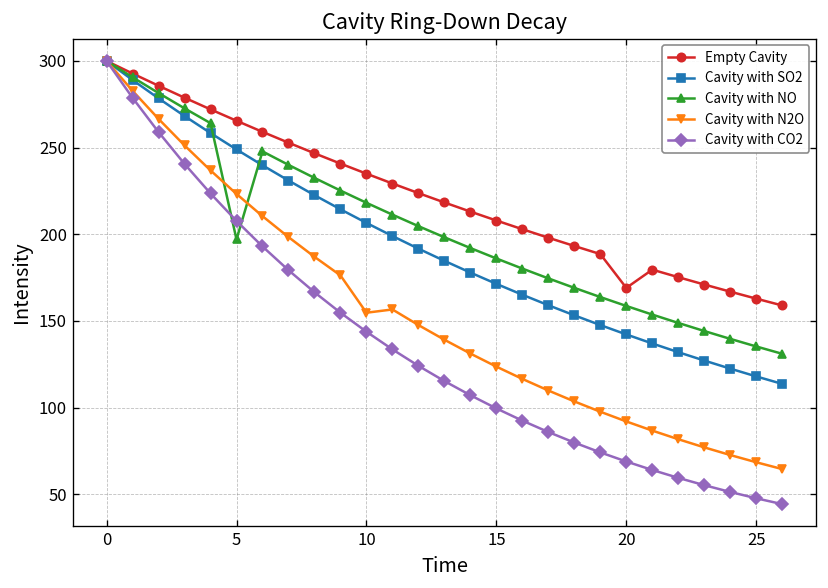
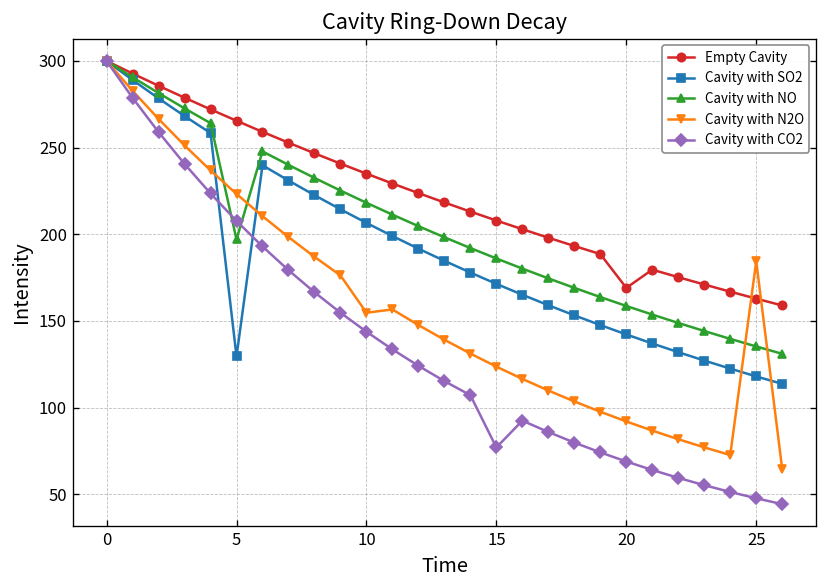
Cavity with SO2, 5: 249 -> 130
Cavity with CO2, 15: 100 -> 77
Cavity with N2O, 25: 69 -> 184
